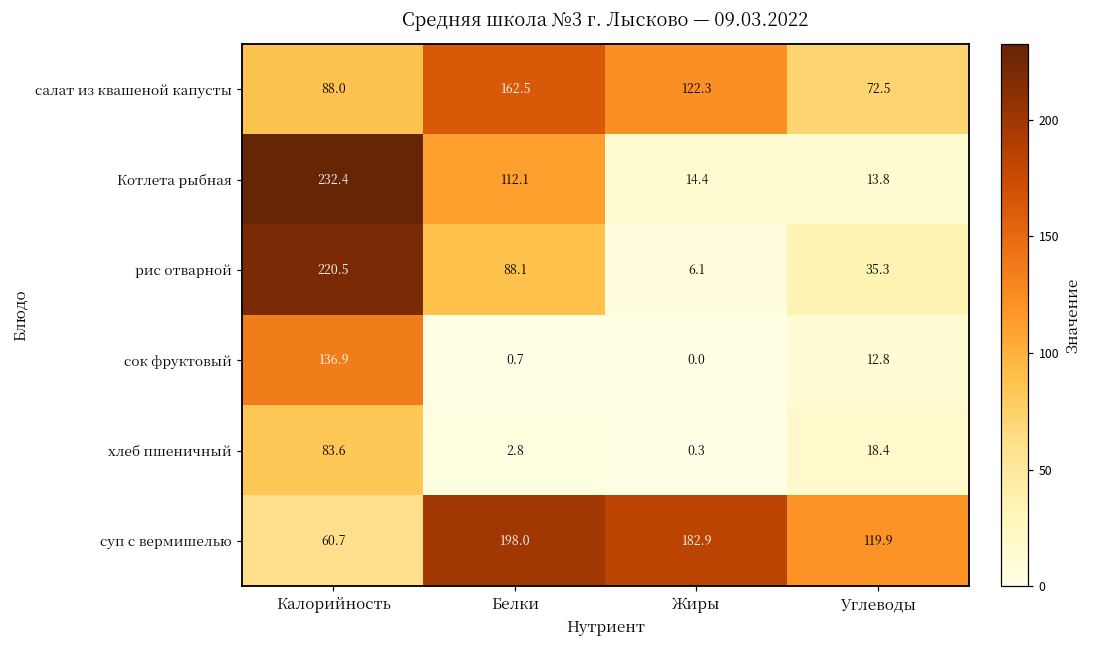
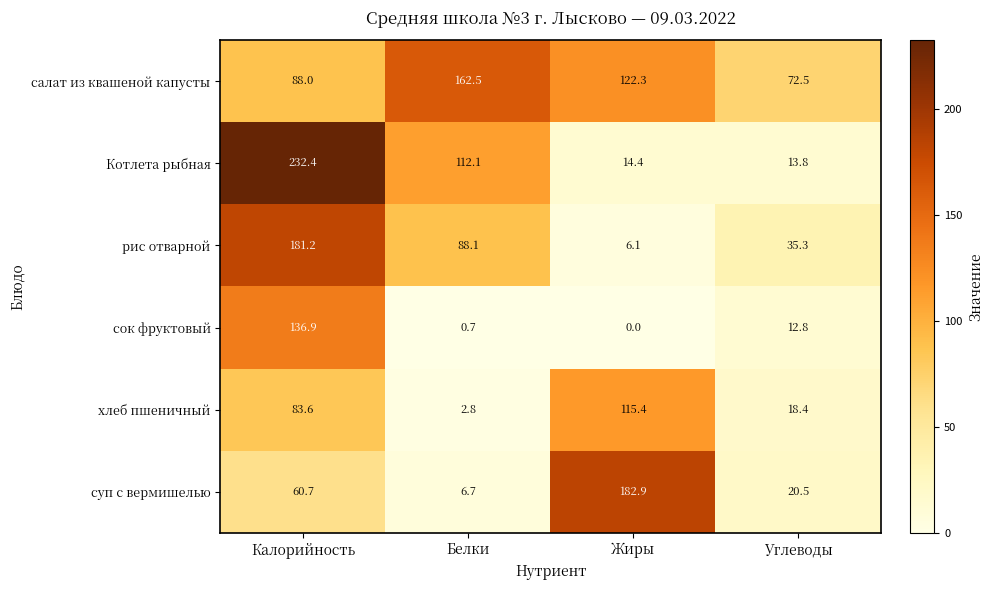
рис отварной, Калорийность: 220.5 -> 181.2
хлеб пшеничный, Жиры: 0.3 -> 115.4
суп с вермишелью, Белки: 198.0 -> 6.7
суп с вермишелью, Углеводы: 119.9 -> 20.5
